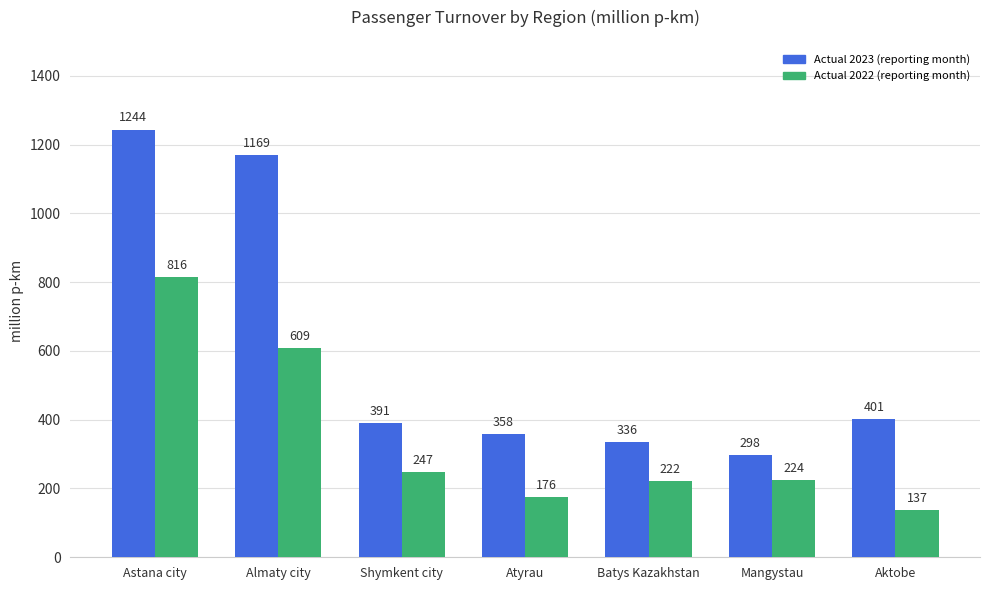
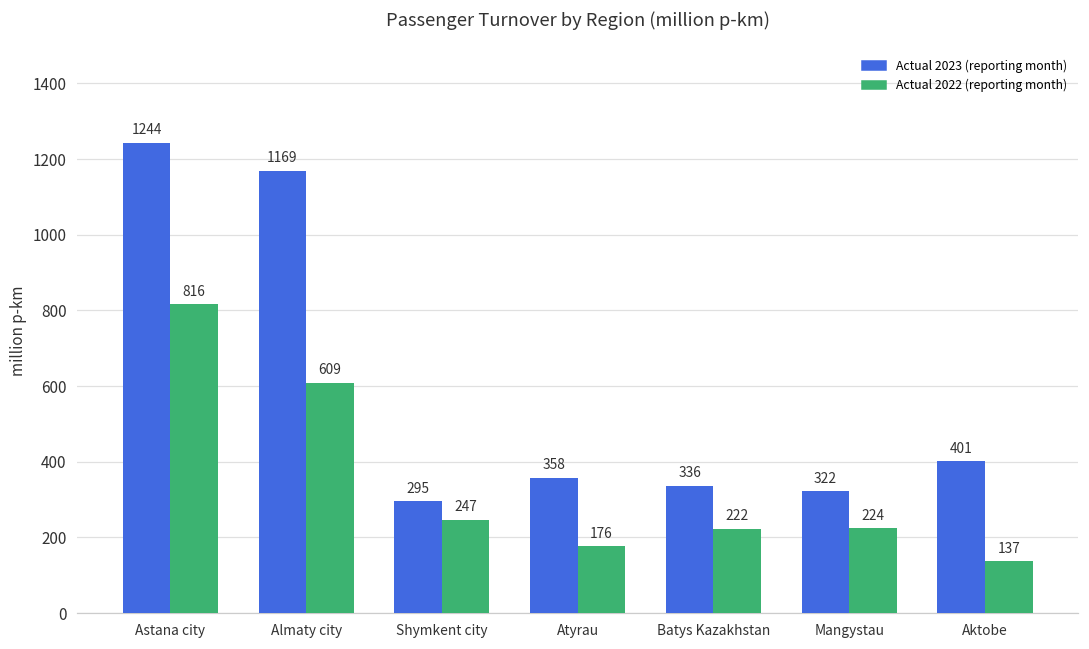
Actual 2023 (reporting month), Shymkent city: 391 -> 295
Actual 2023 (reporting month), Mangystau: 298 -> 322
